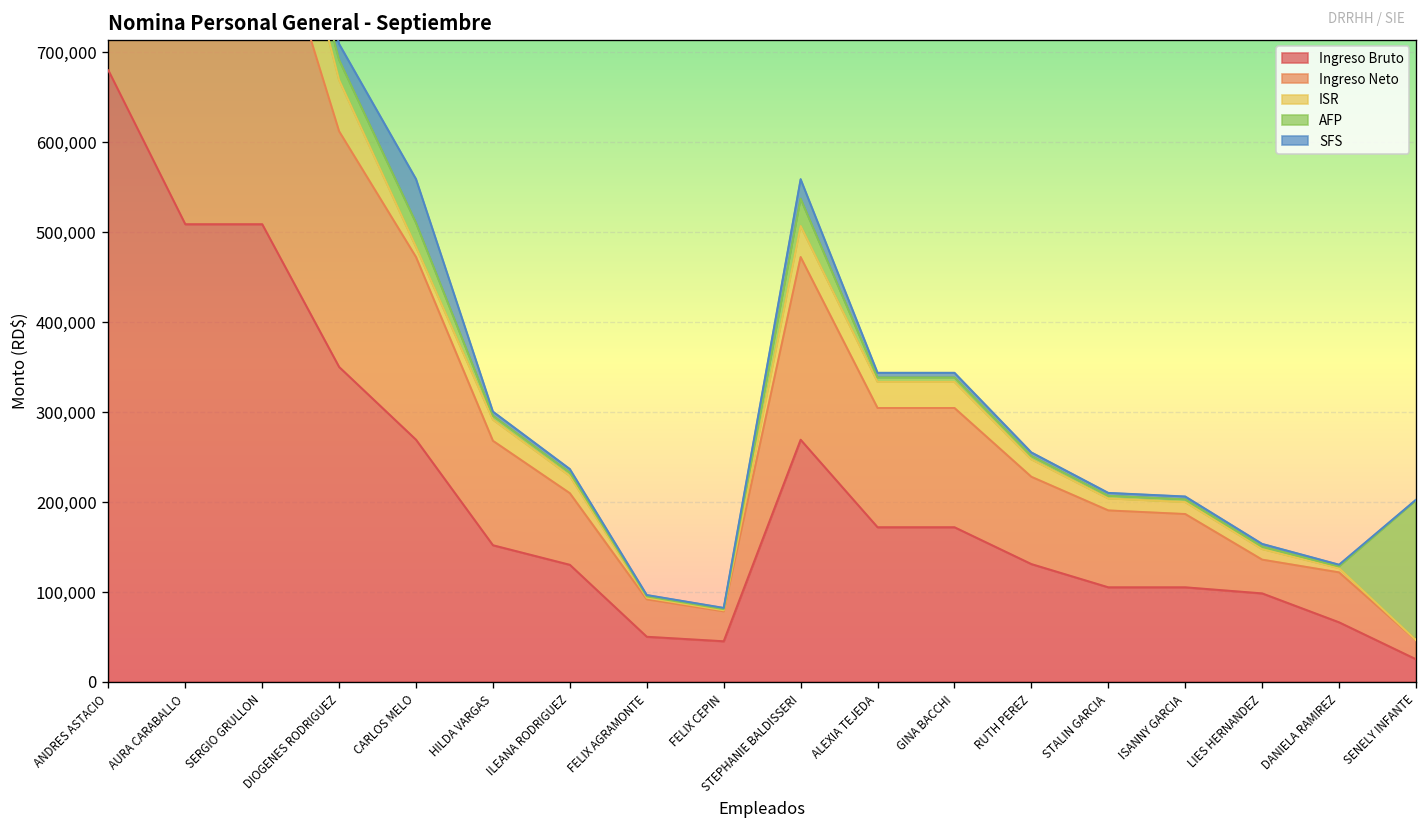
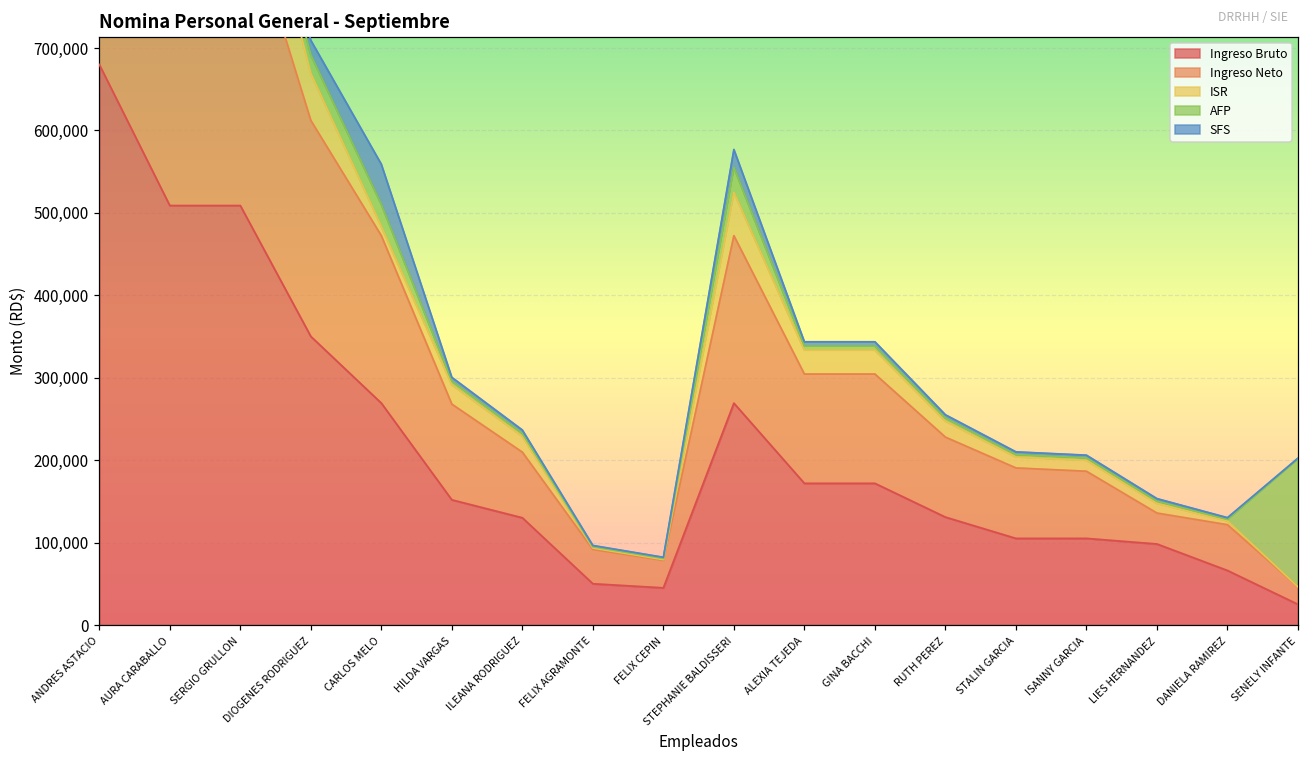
ISR, STEPHANIE BALDISSERI: 30,000 -> 50,000
